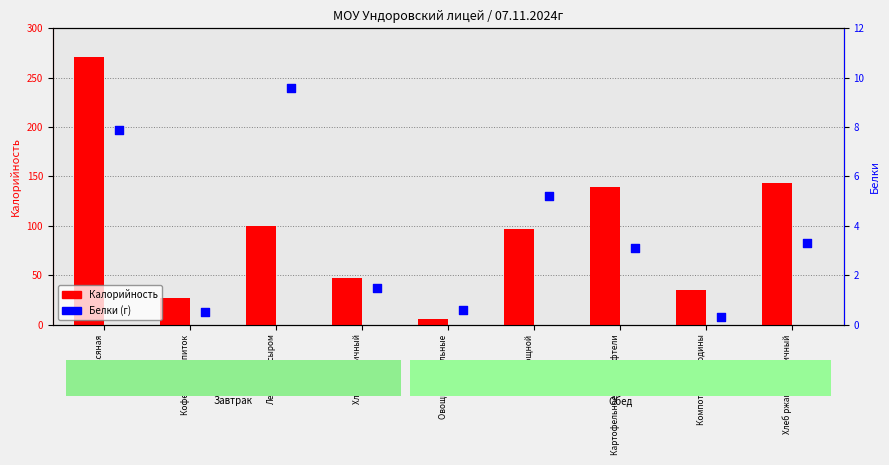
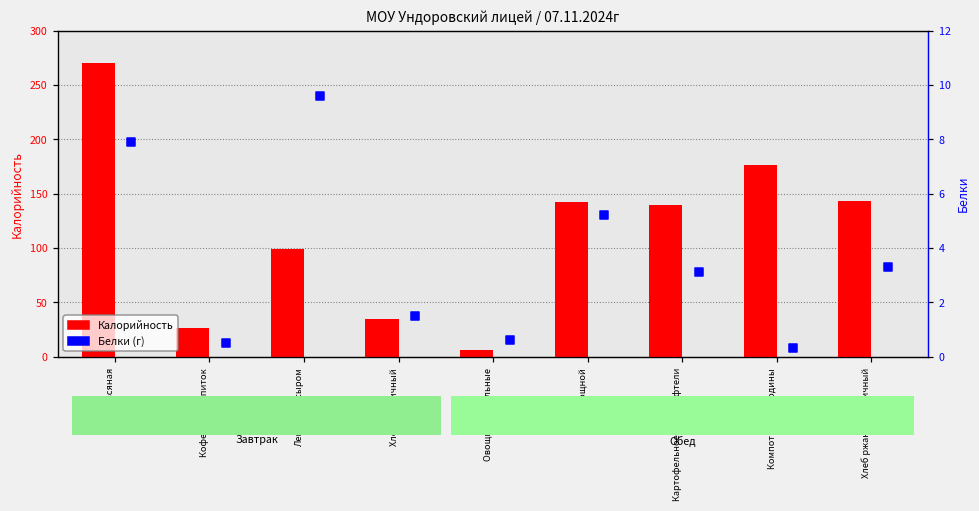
Калорийность, Хлеб пшеничный: 50 -> 30
Калорийность, Суп овощной: 100 -> 140
Калорийность, Компот из смородины: 40 -> 180
